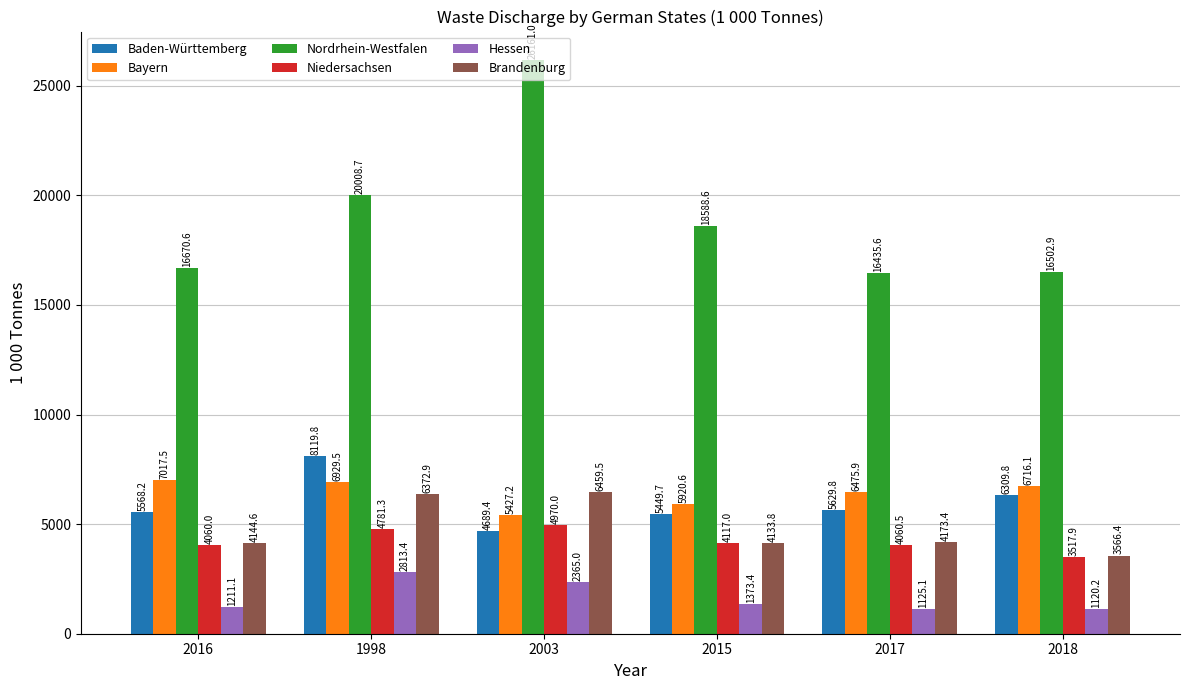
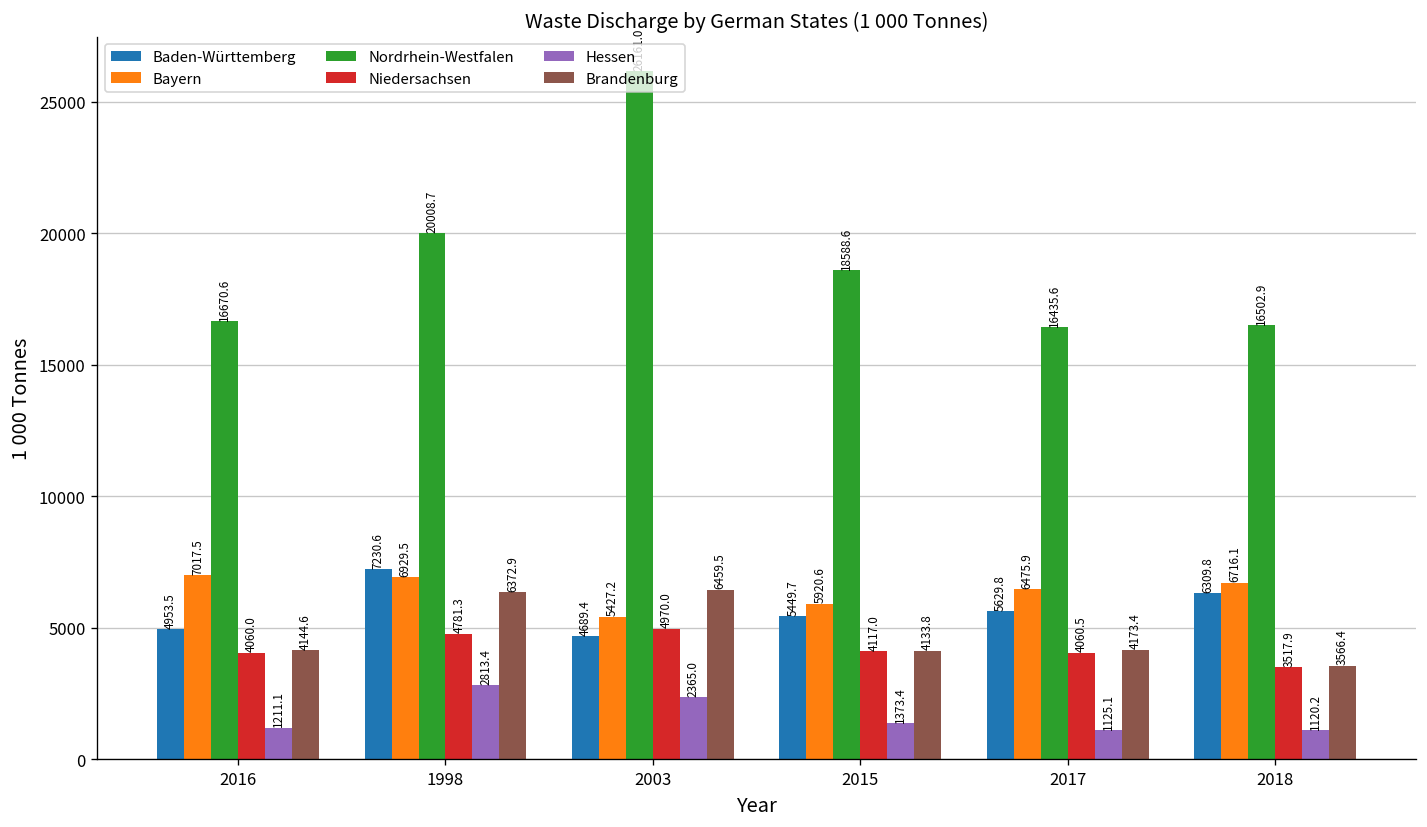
Baden-Württemberg, 2016: 5568.2 -> 4953.5
Baden-Württemberg, 1998: 8119.8 -> 7230.6
